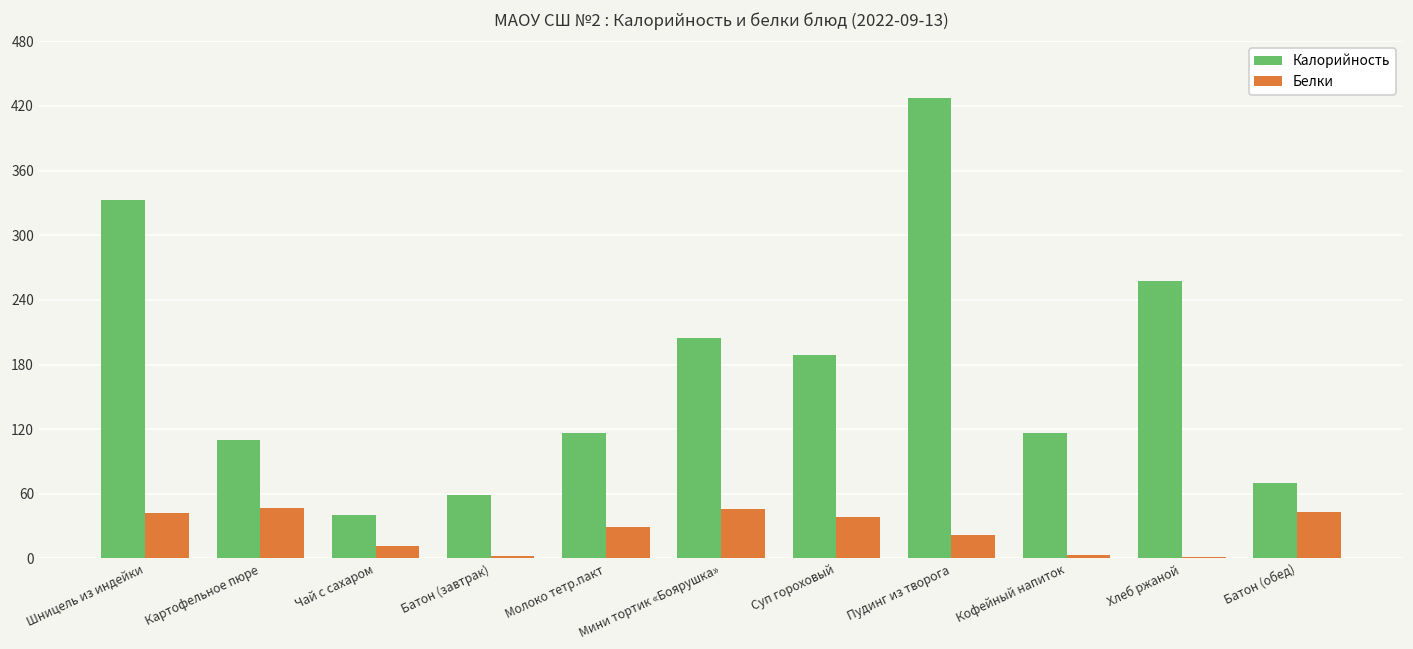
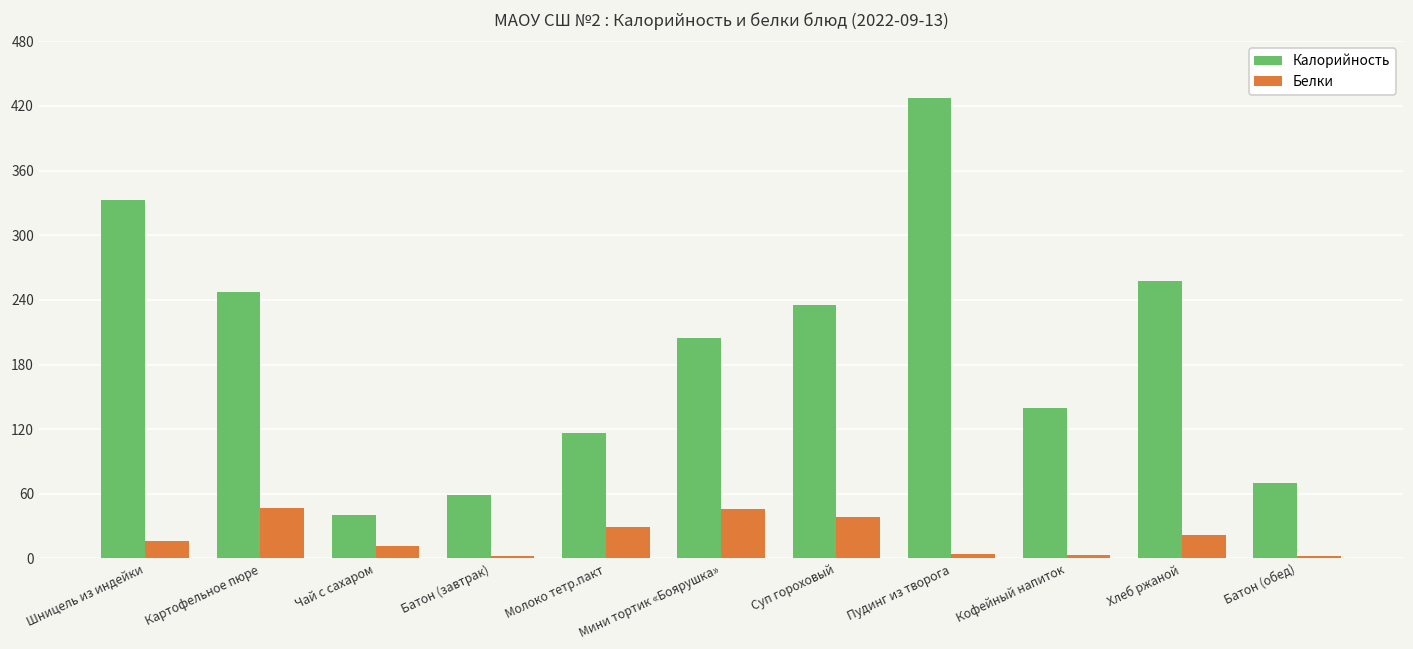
Белки, Шницель из индейки: 40 -> 20
Калорийность, Картофельное пюре: 110 -> 250
Калорийность, Суп гороховый: 190 -> 240
Белки, Пудинг из творога: 20 -> 0
Калорийность, Кофейный напиток: 120 -> 140
Белки, Хлеб ржаной: 0 -> 20
Белки, Батон (обед): 40 -> 0
